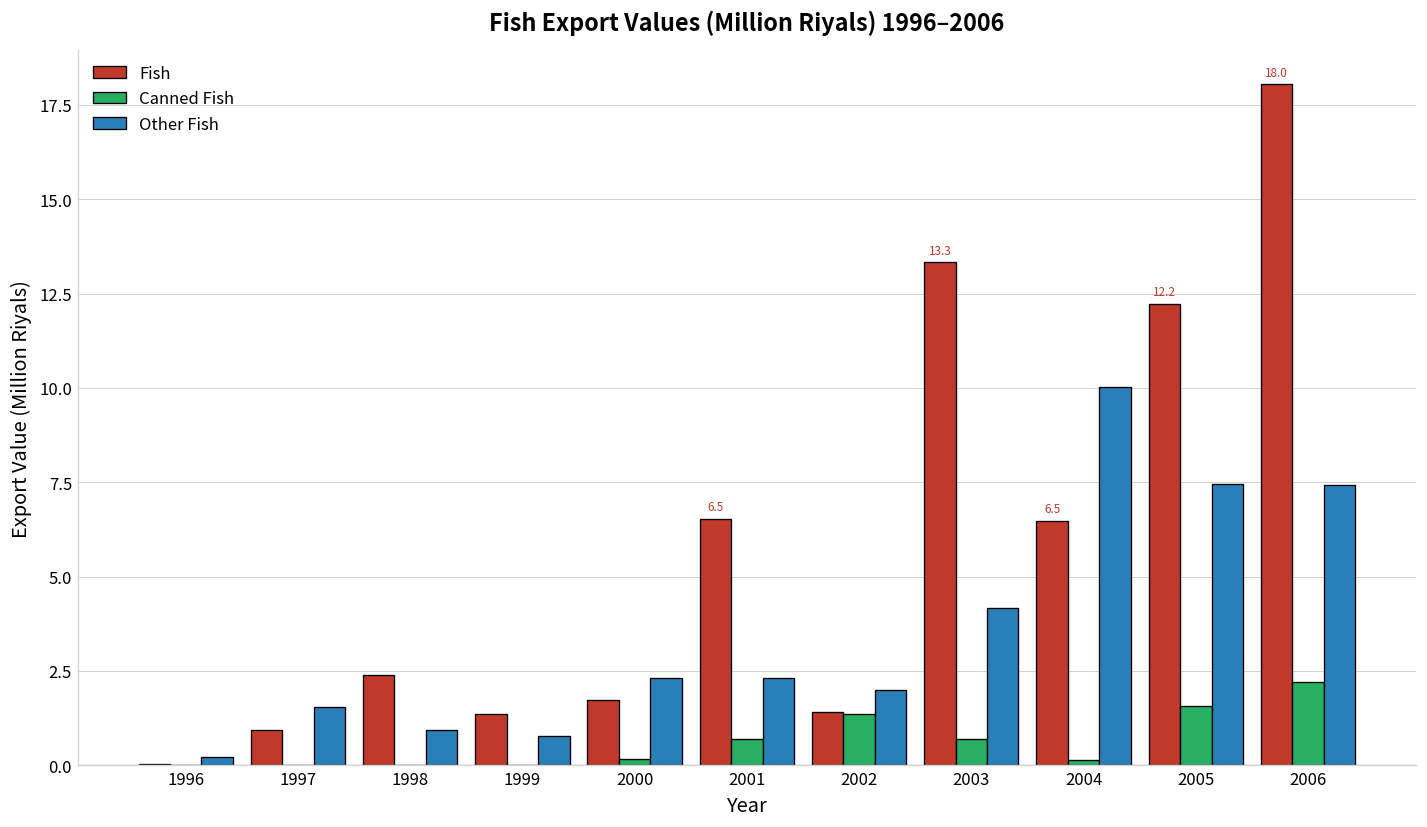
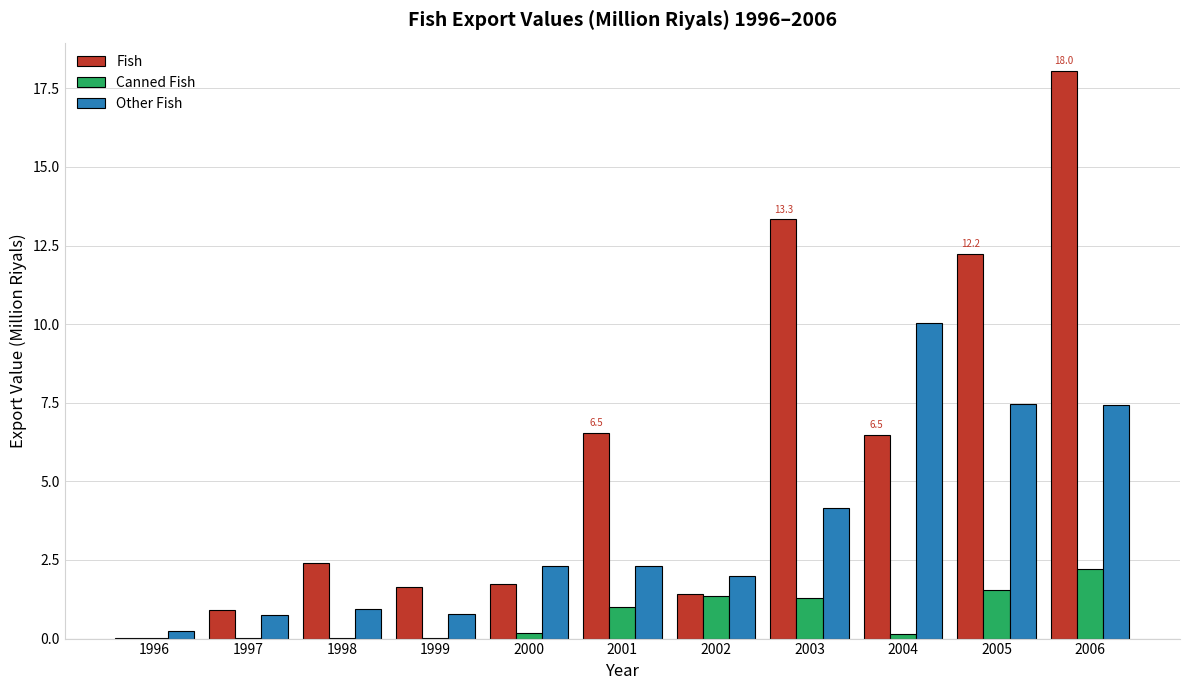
Other Fish, 1997: 1.5 -> 0.7
Fish, 1999: 1.4 -> 1.6
Canned Fish, 2001: 0.7 -> 1.0
Canned Fish, 2003: 0.7 -> 1.3
